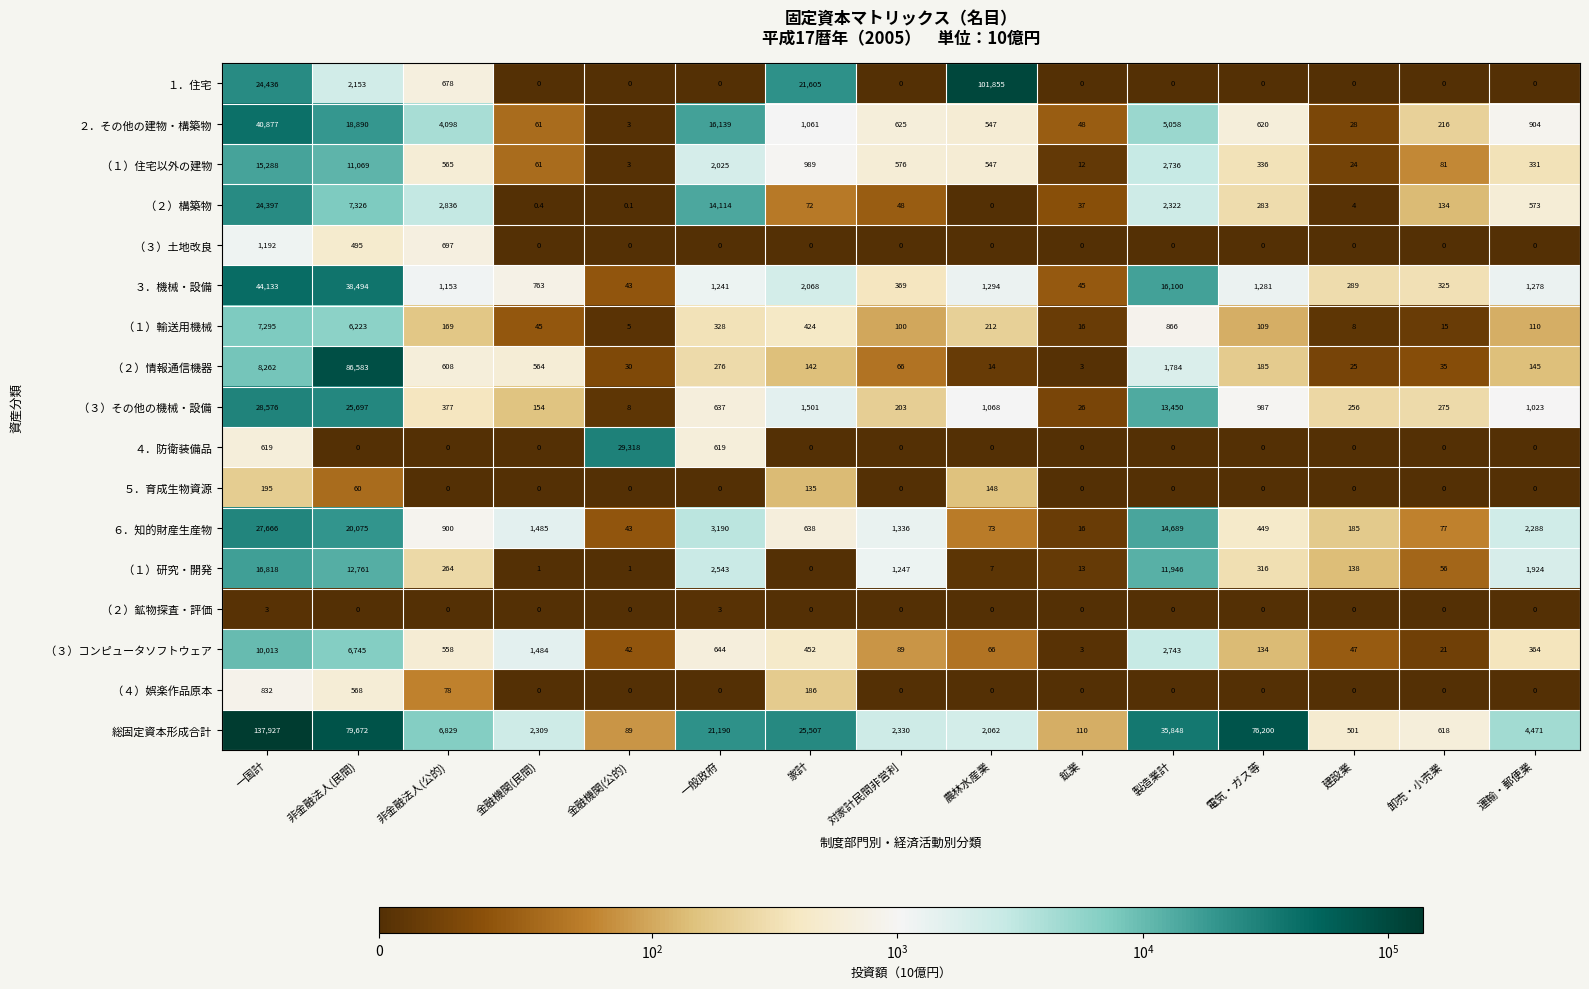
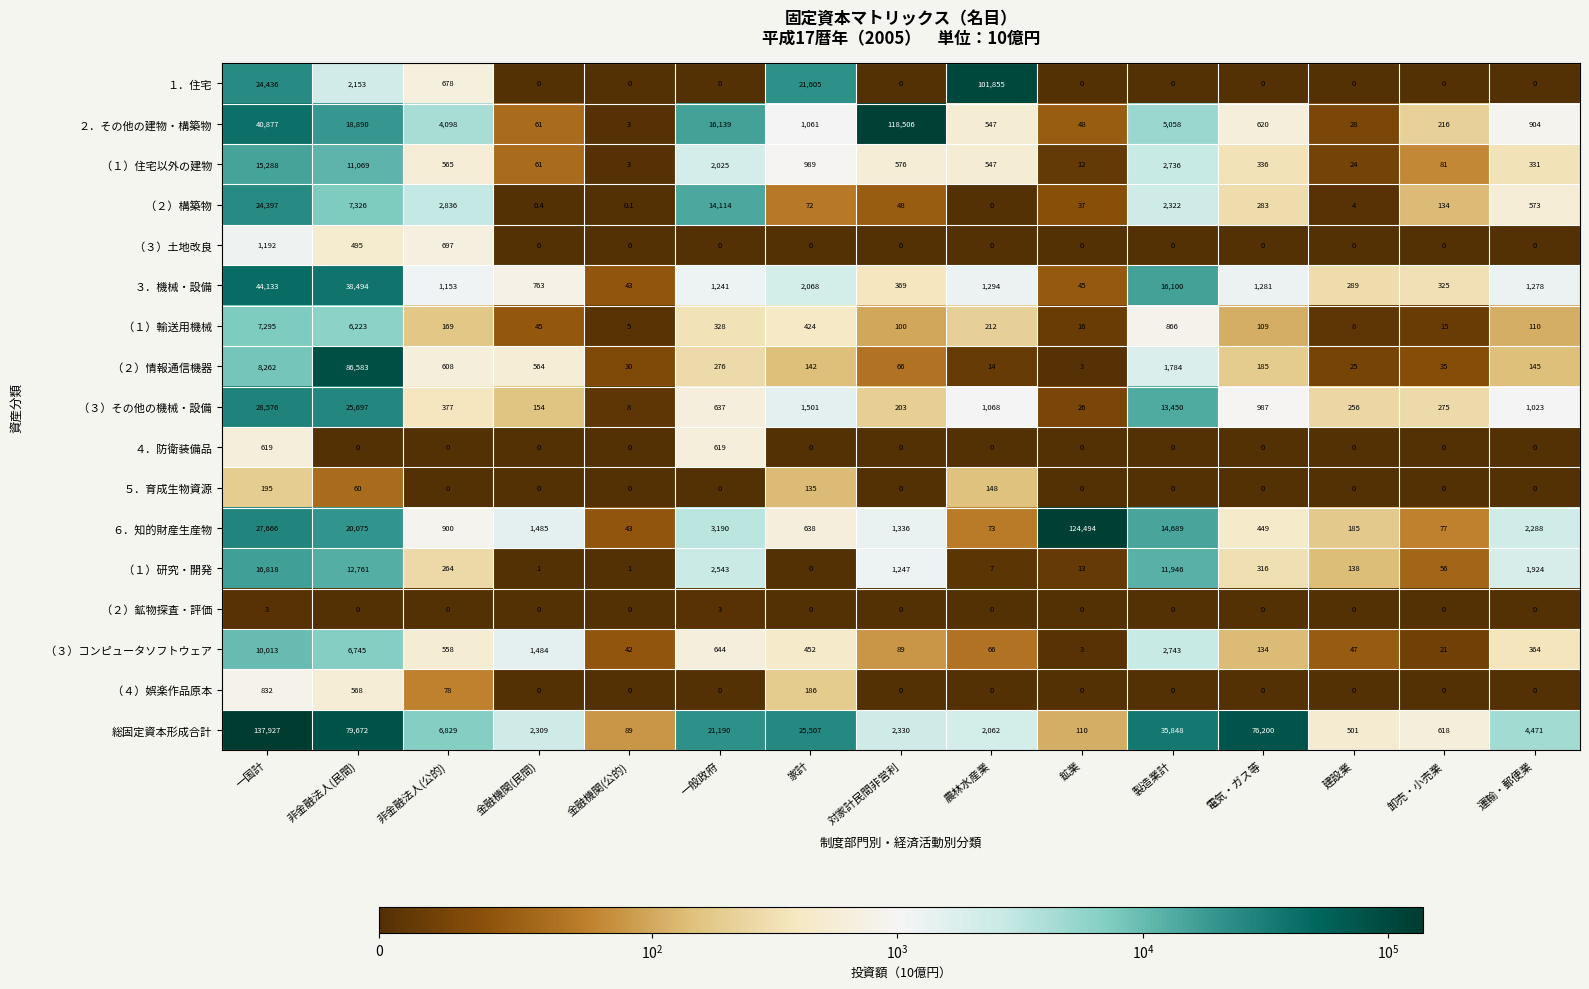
２．その他の建物・構築物, 対家計民間非営利: 625 -> 118,506
４．防衛装備品, 金融機関(公的): 29,318 -> 0
６．知的財産生産物, 鉱業: 16 -> 124,494
